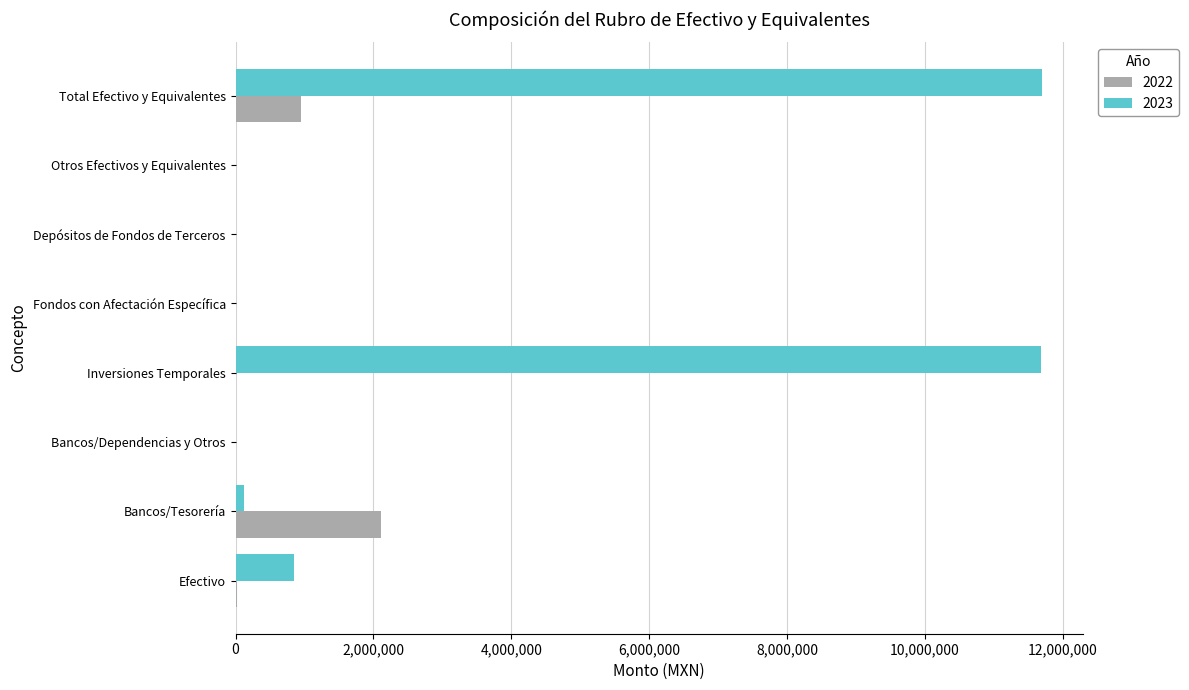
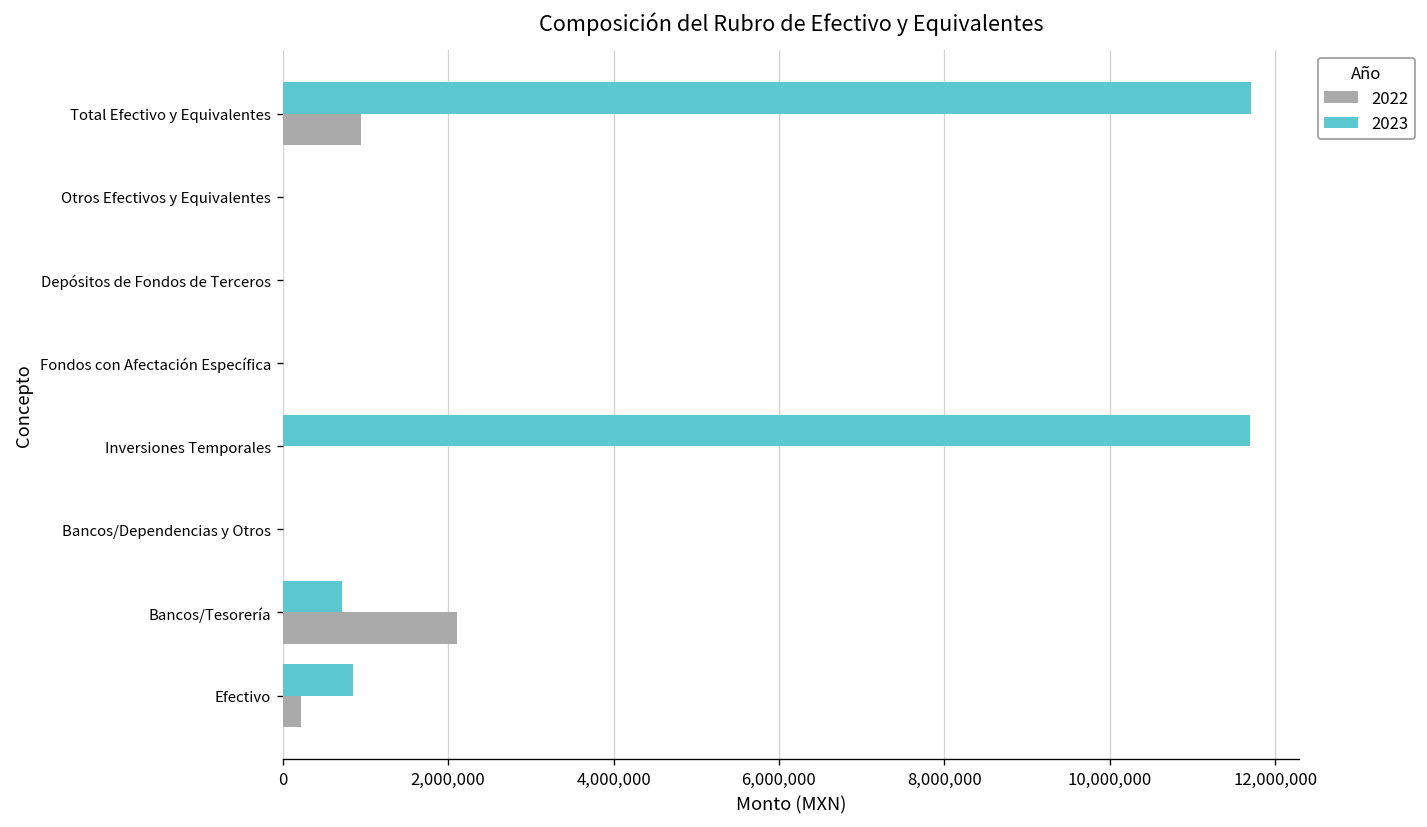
2023, Bancos/Tesorería: 100,000 -> 700,000
2022, Efectivo: 0 -> 200,000
